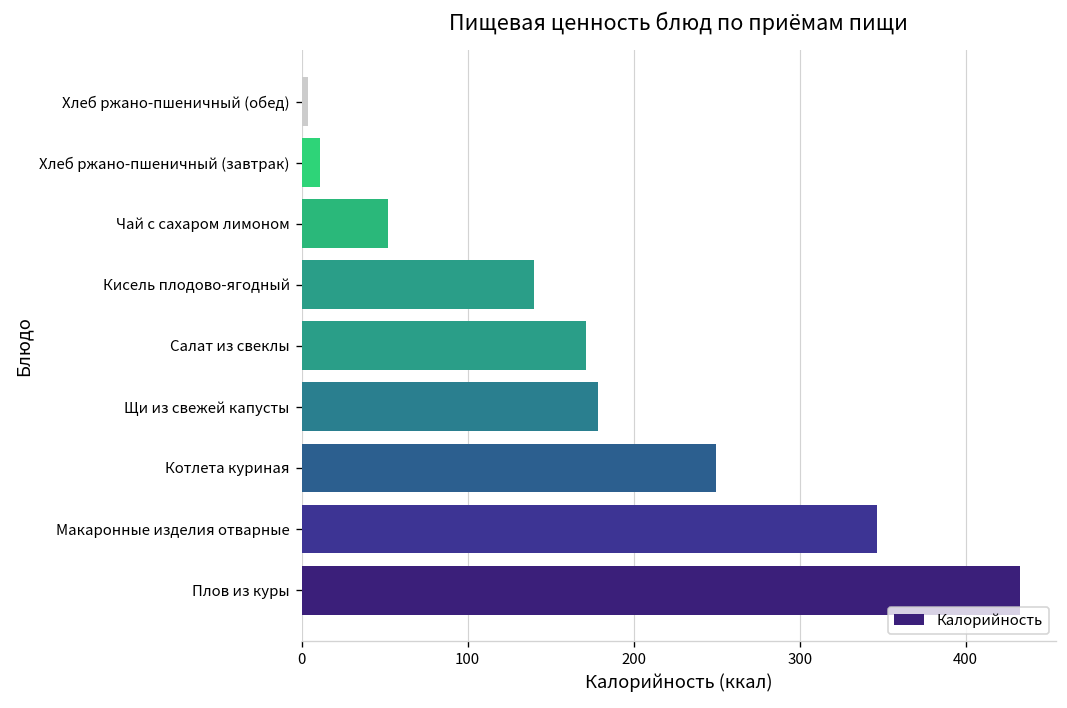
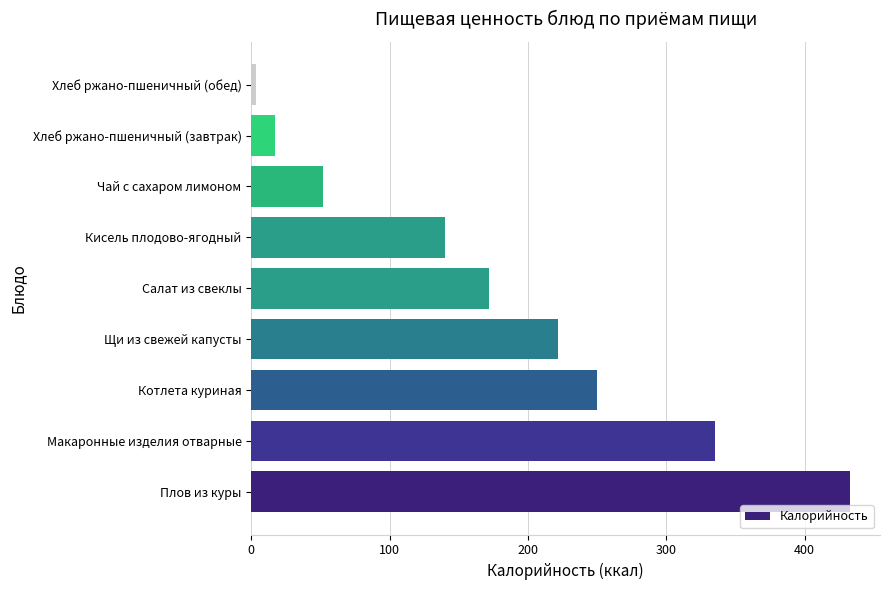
Хлеб ржано-пшеничный (завтрак): 11 -> 17
Щи из свежей капусты: 178 -> 222
Макаронные изделия отварные: 347 -> 335
